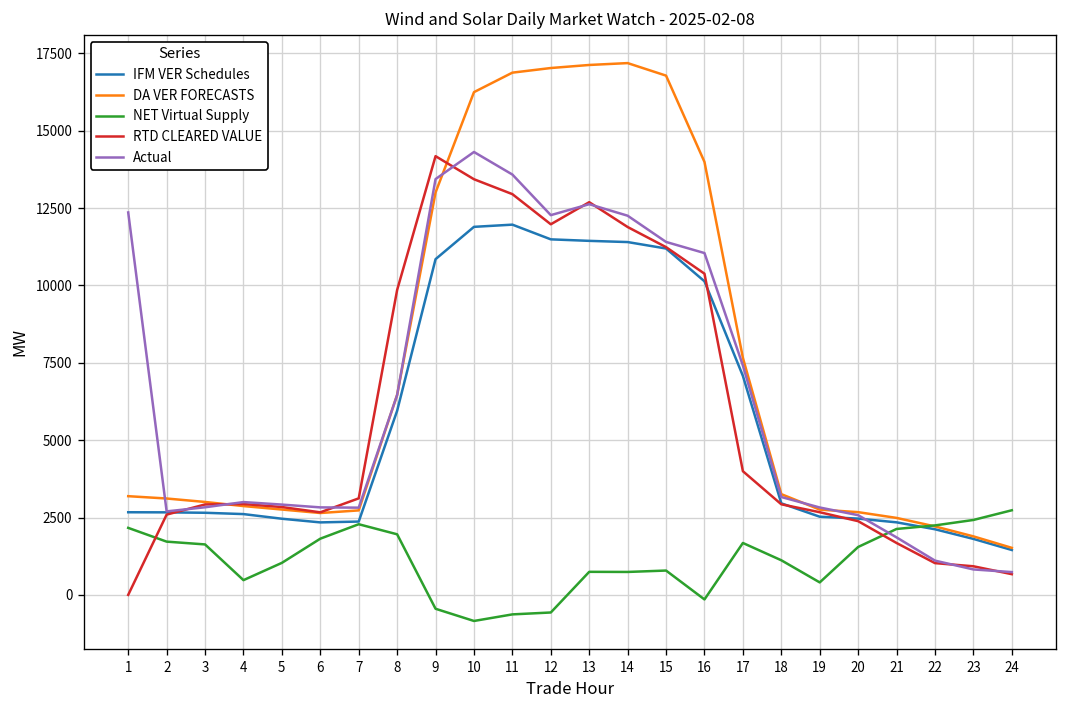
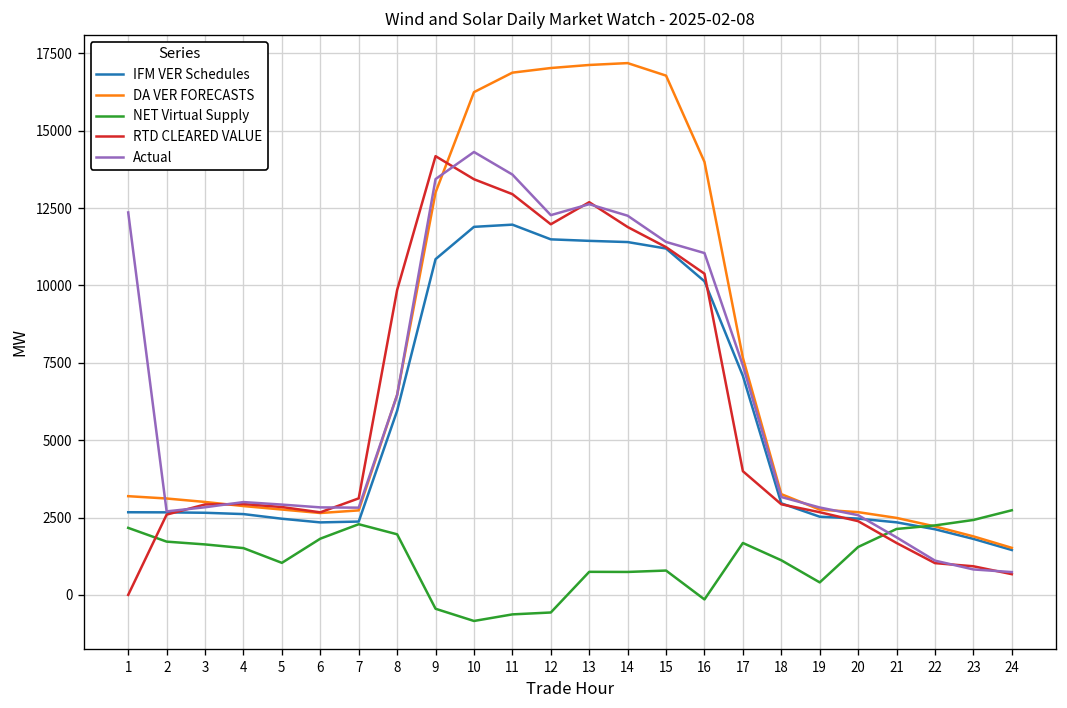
NET Virtual Supply, 4: 500 -> 1500
